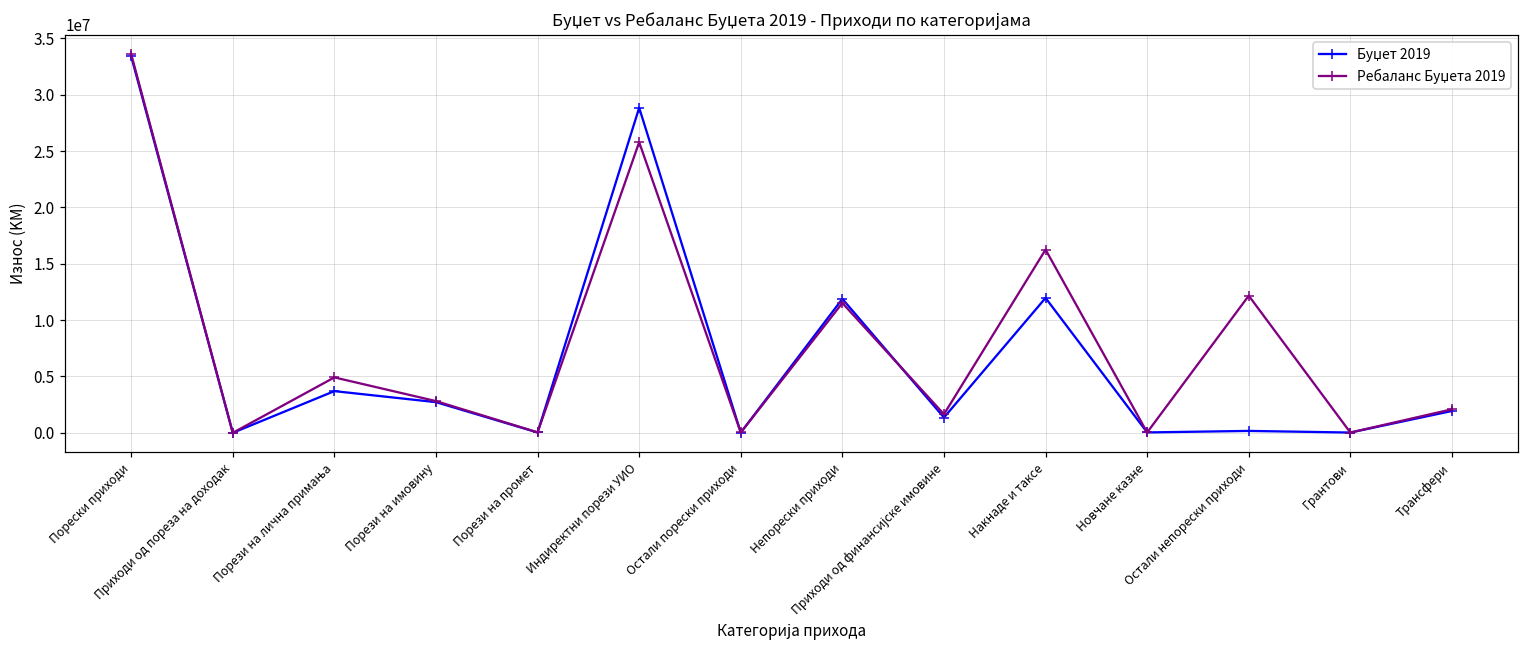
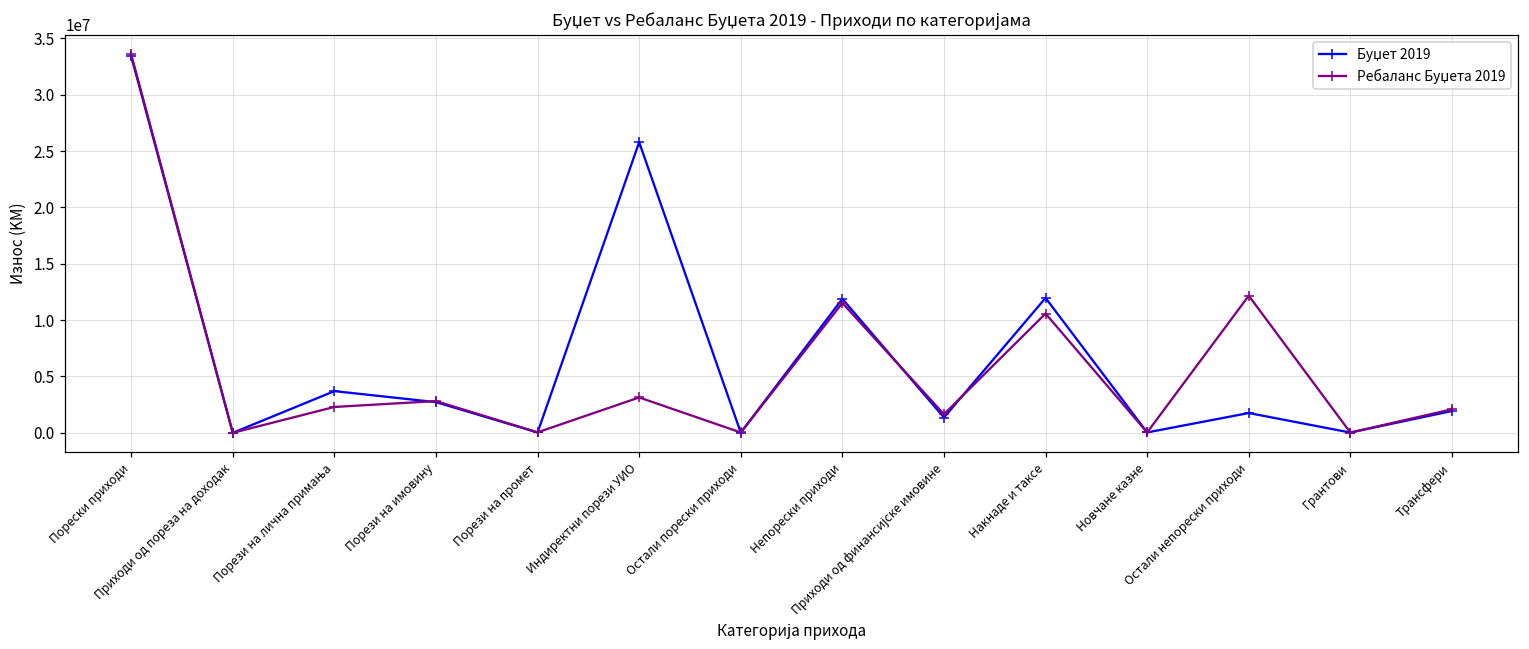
Ребаланс Буџета 2019, Порези на лична примања: 4900000 -> 2300000
Буџет 2019, Индиректни порези УИО: 28800000 -> 25800000
Ребаланс Буџета 2019, Индиректни порези УИО: 25800000 -> 3100000
Ребаланс Буџета 2019, Накнаде и таксе: 16300000 -> 10600000
Буџет 2019, Остали непорески приходи: 200000 -> 1800000
